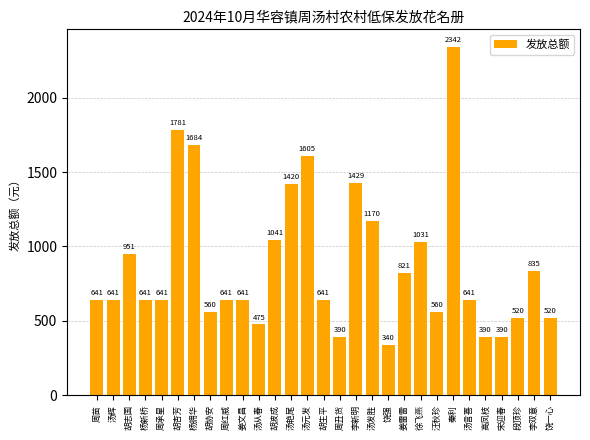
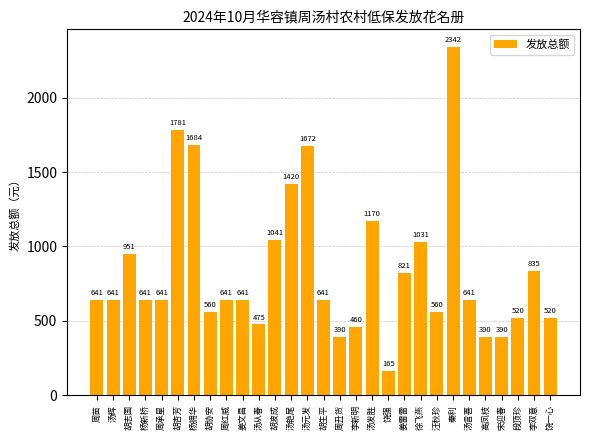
汤元发: 1605 -> 1672
李新明: 1429 -> 460
饶强: 340 -> 165
